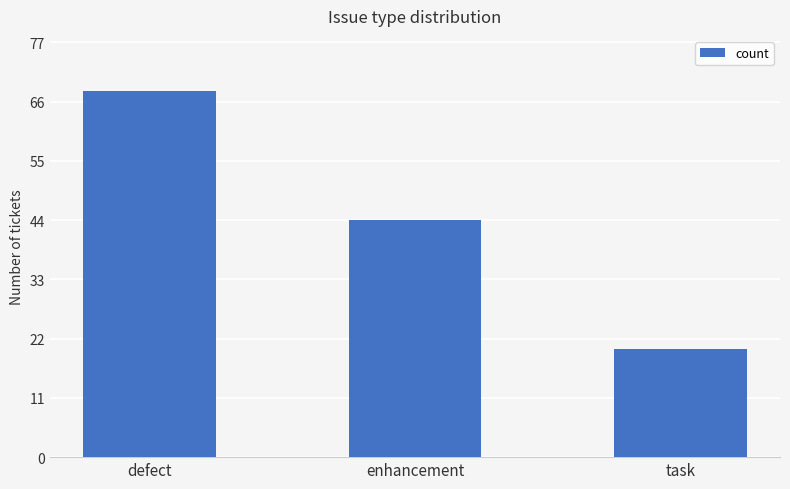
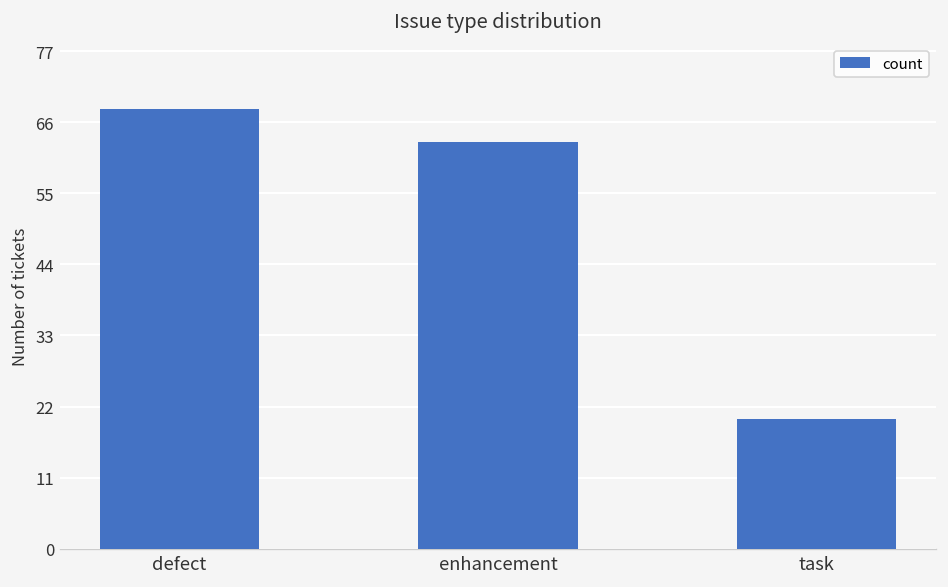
enhancement: 44 -> 63
